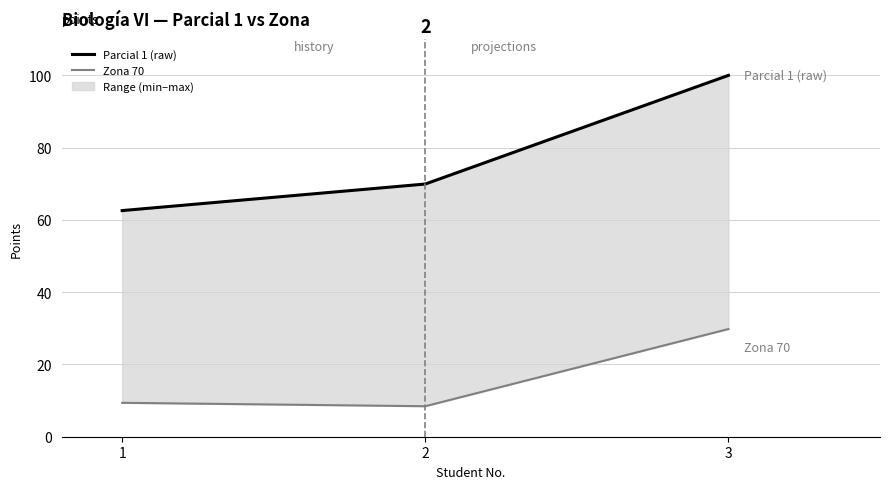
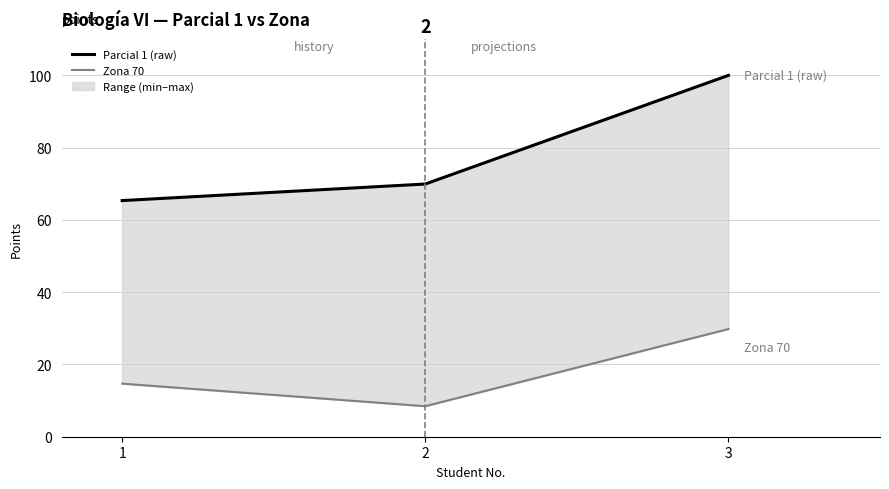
Parcial 1 (raw), 1: 63 -> 65
Zona 70, 1: 9 -> 15
